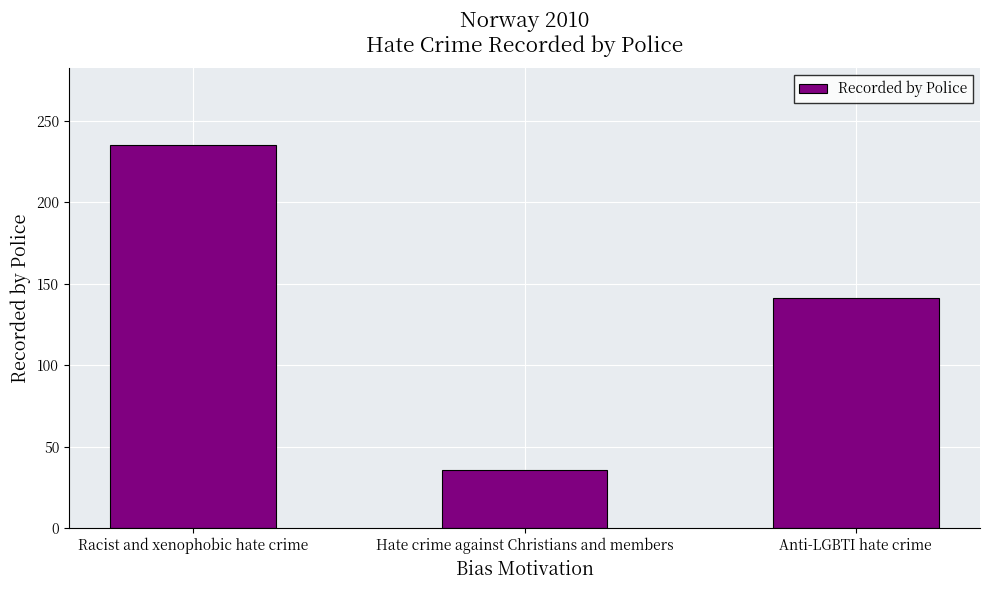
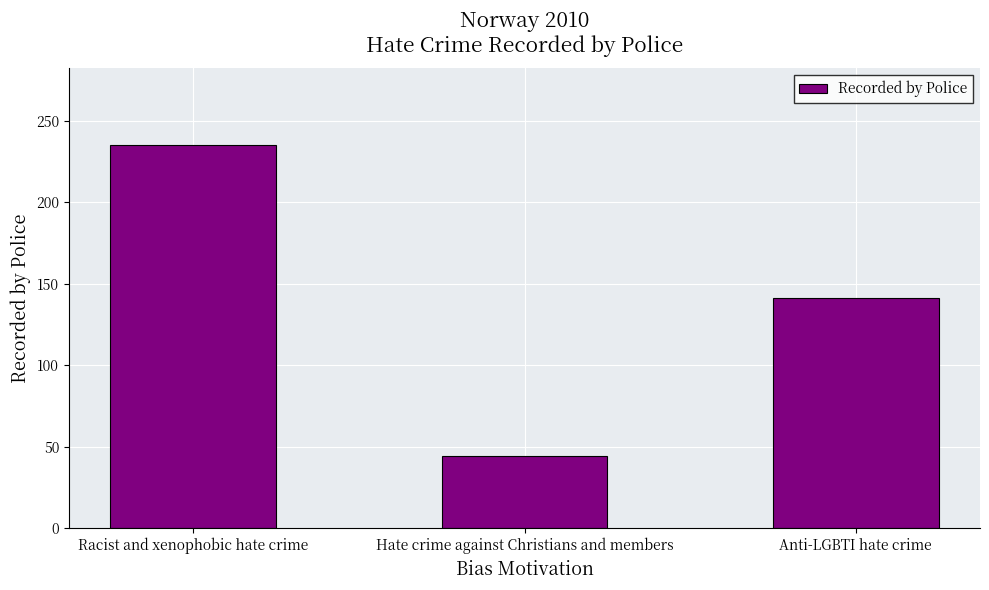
Hate crime against Christians and members: 36 -> 44
